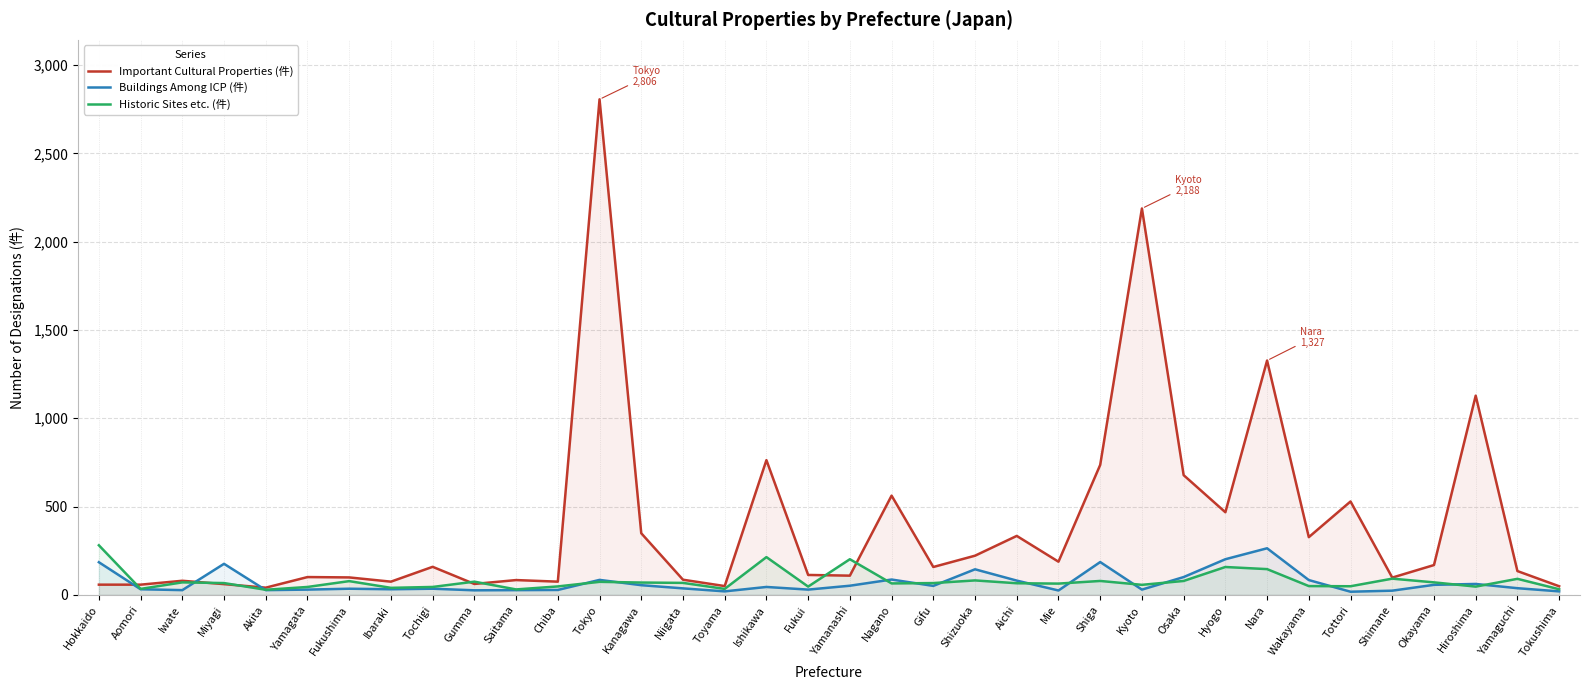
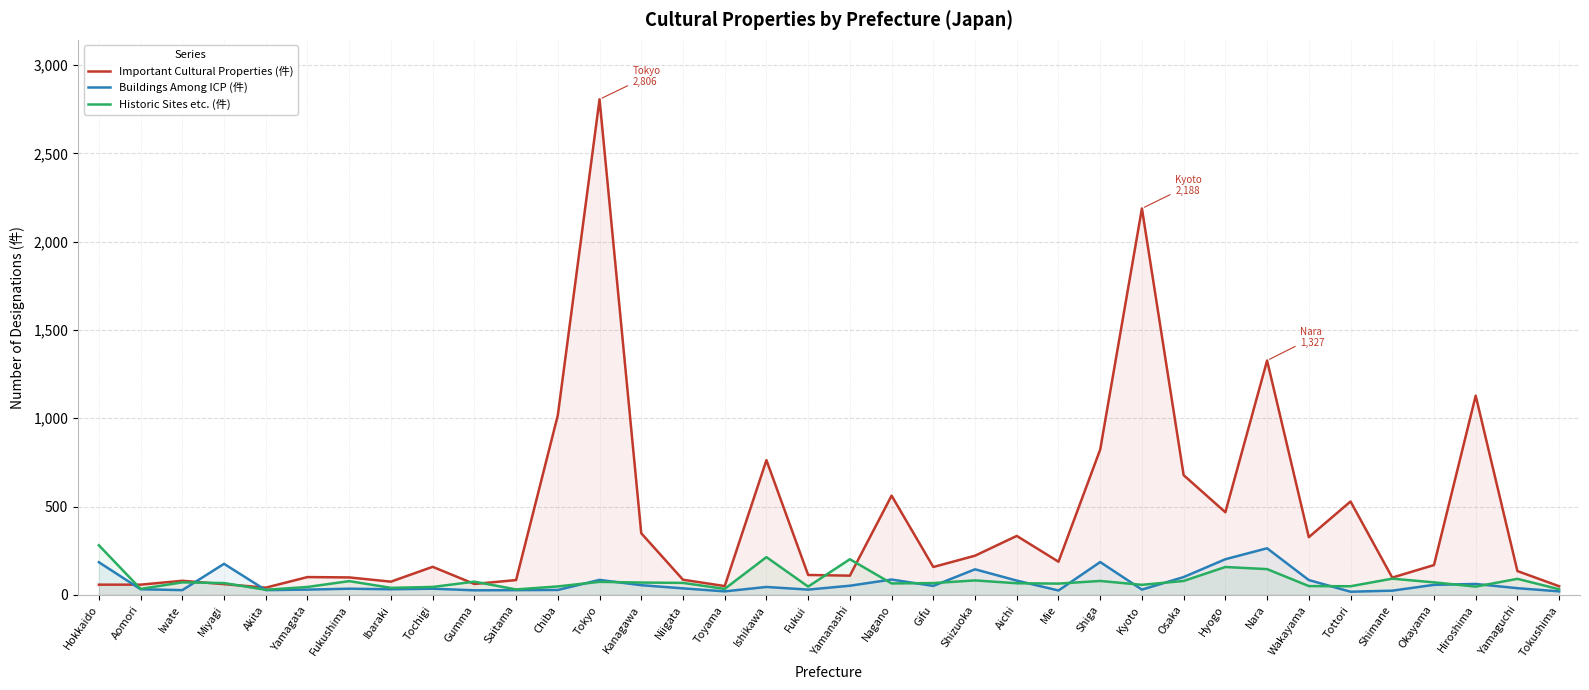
Important Cultural Properties (件), Chiba: 80 -> 1,020
Important Cultural Properties (件), Shiga: 740 -> 820
